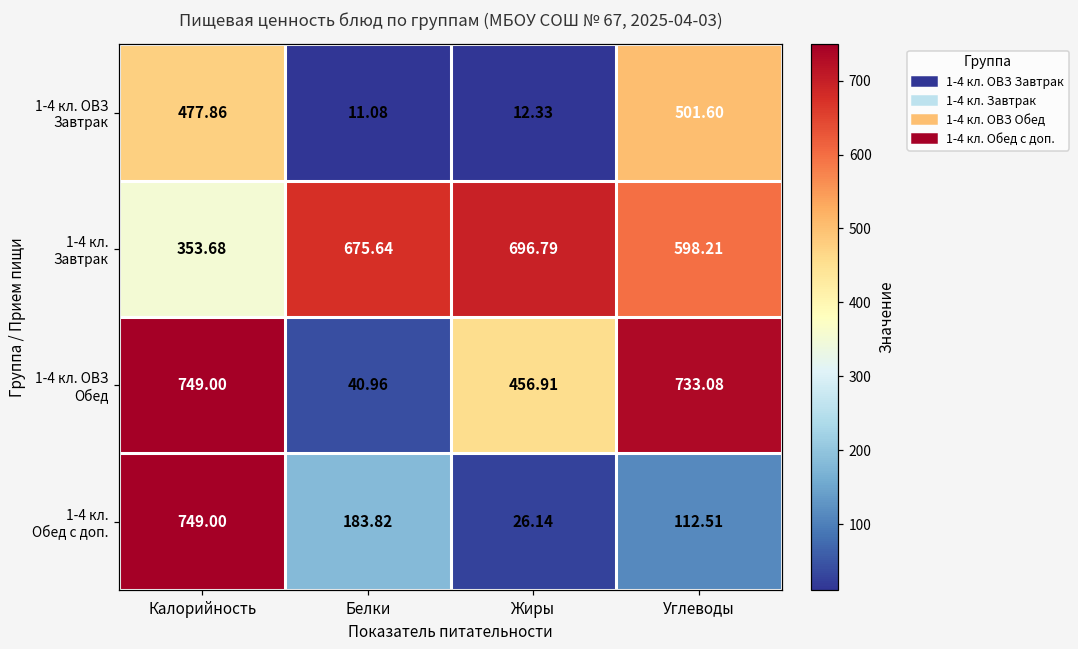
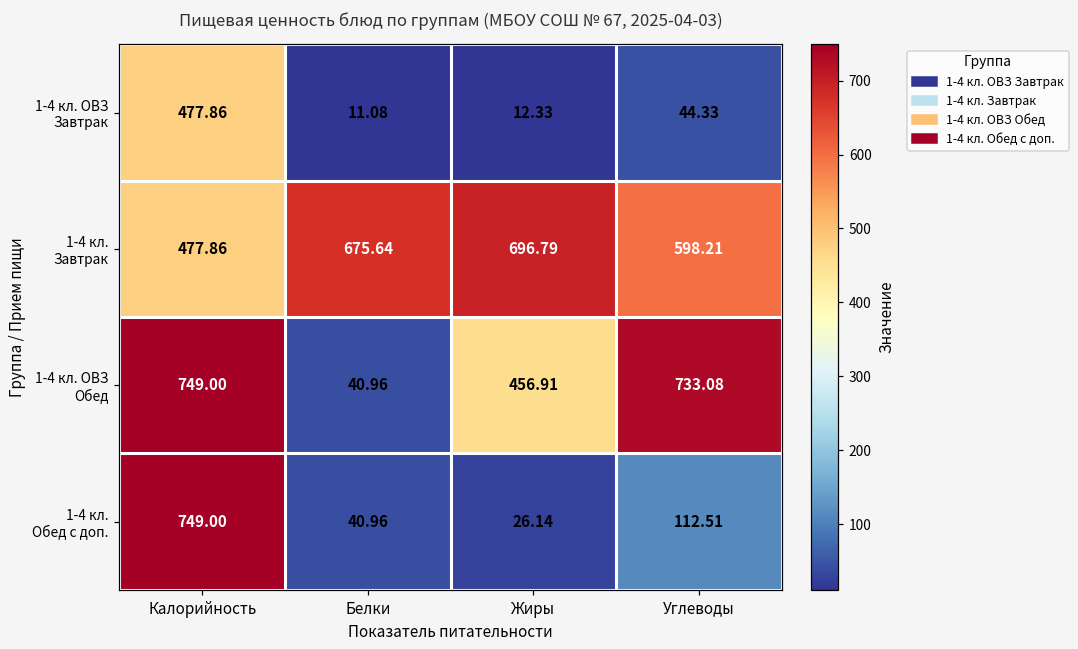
1-4 кл. ОВЗ Завтрак, Углеводы: 501.60 -> 44.33
1-4 кл. Завтрак, Калорийность: 353.68 -> 477.86
1-4 кл. Обед с доп., Белки: 183.82 -> 40.96
